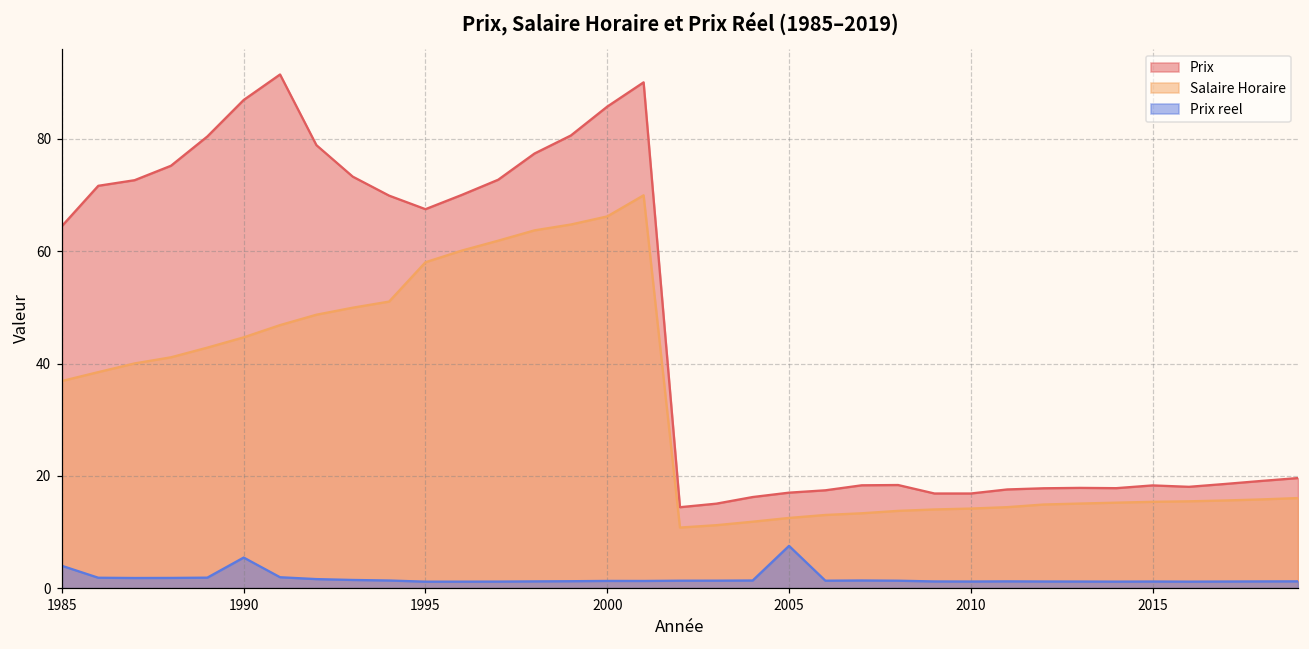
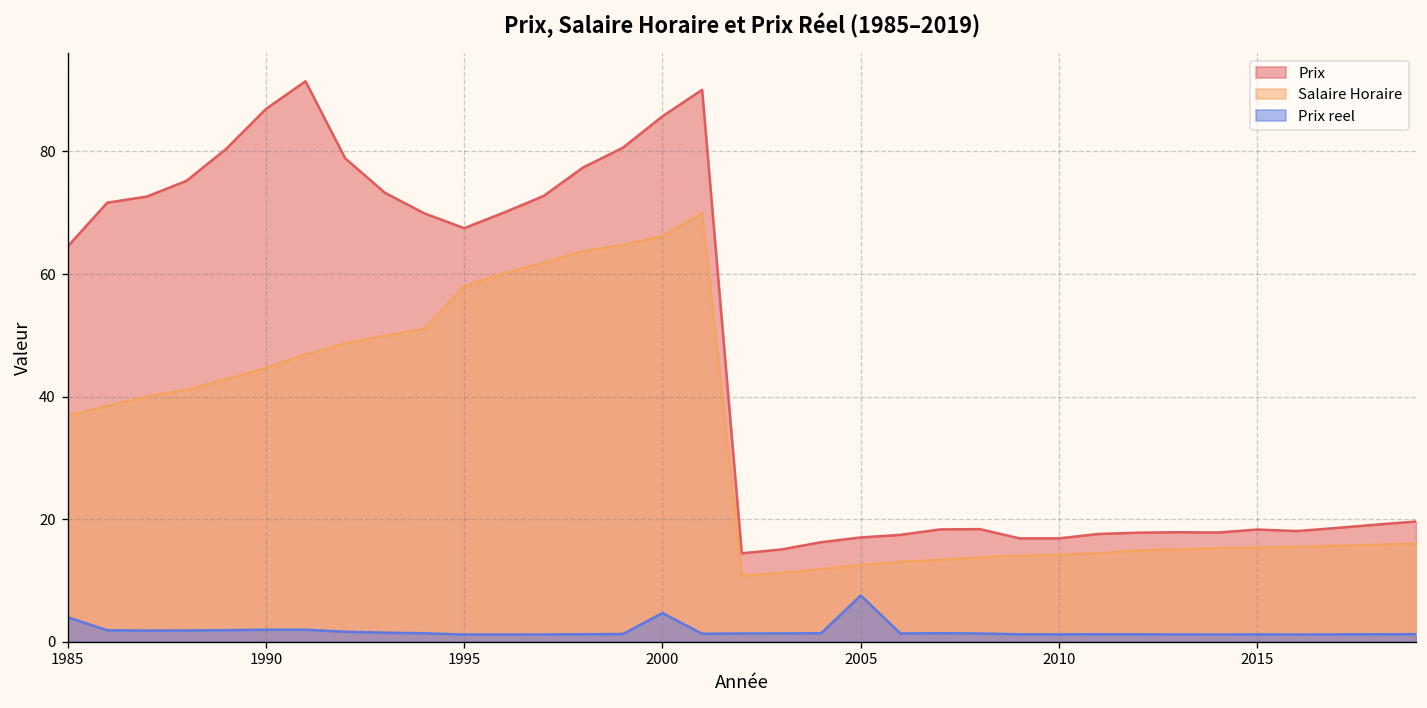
Prix reel, 1990: 5 -> 2
Prix reel, 2000: 1 -> 5
